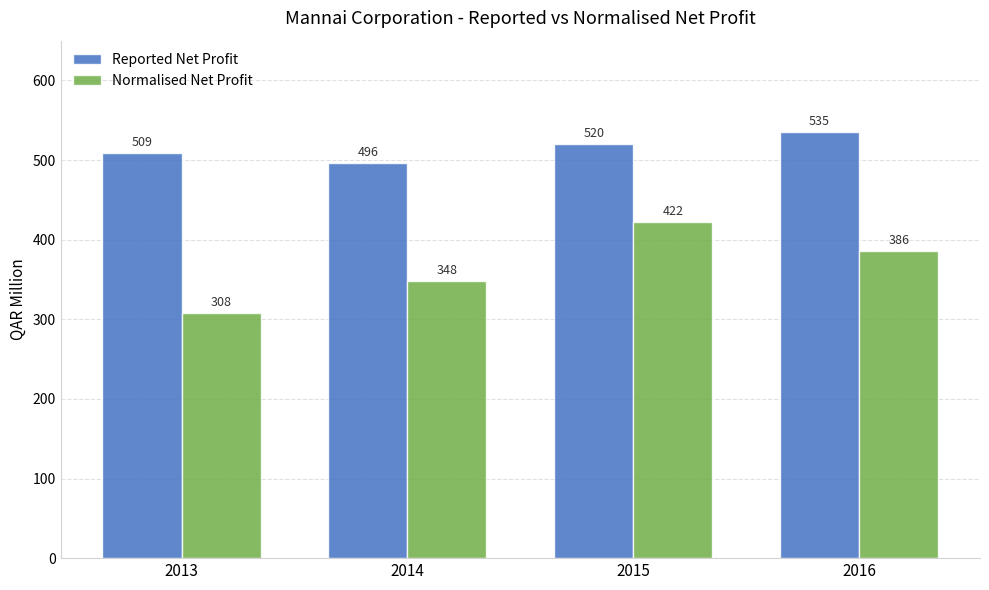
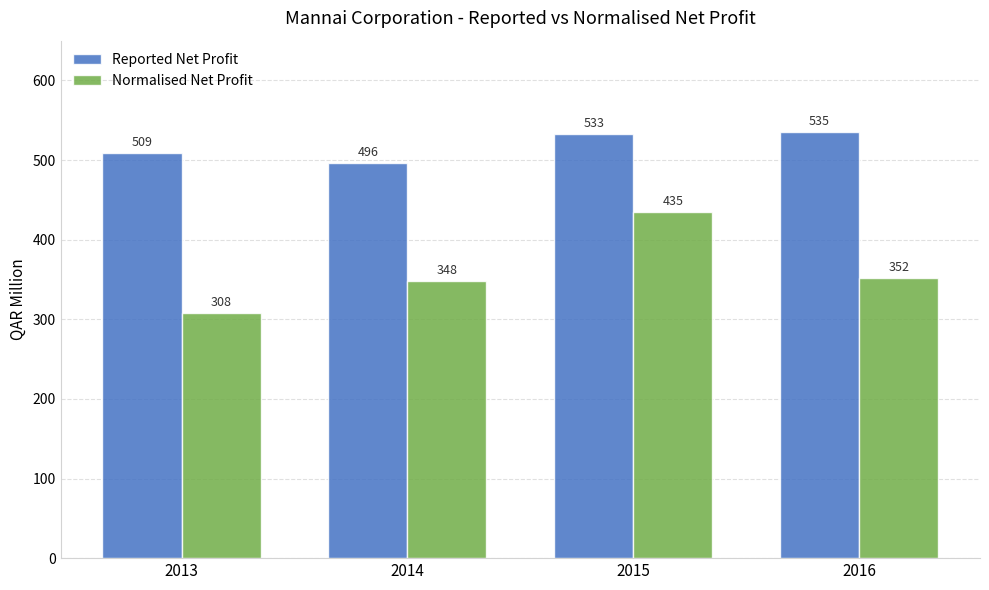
Reported Net Profit, 2015: 520 -> 533
Normalised Net Profit, 2015: 422 -> 435
Normalised Net Profit, 2016: 386 -> 352
